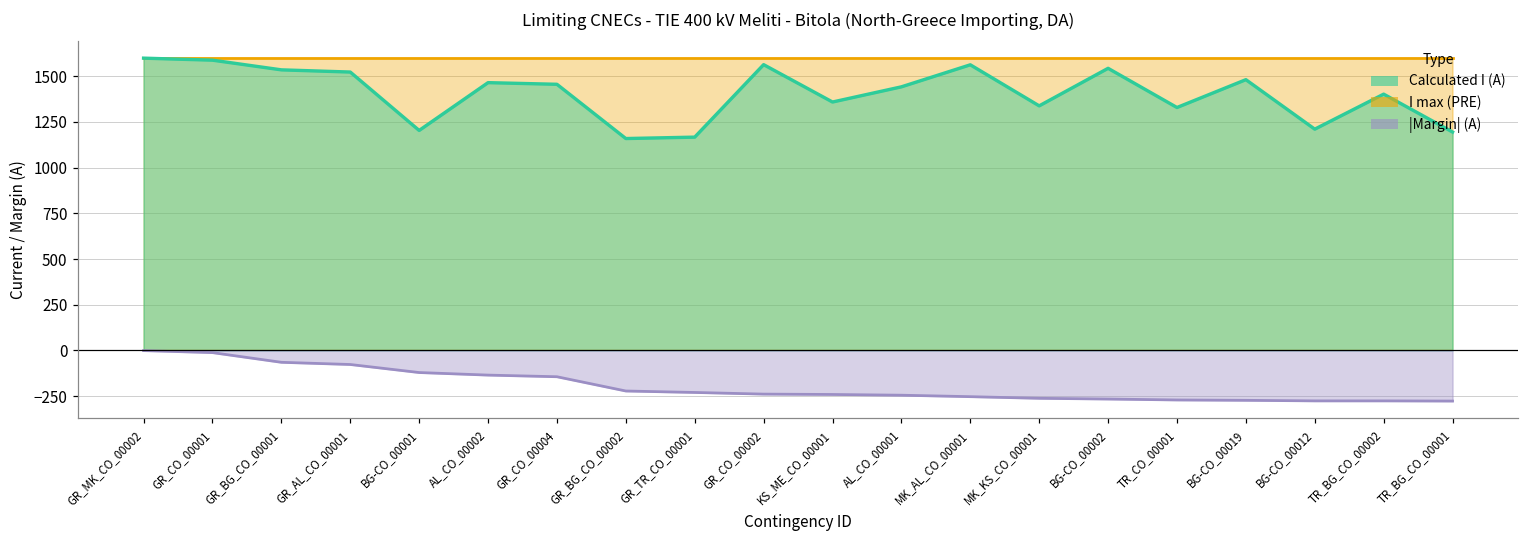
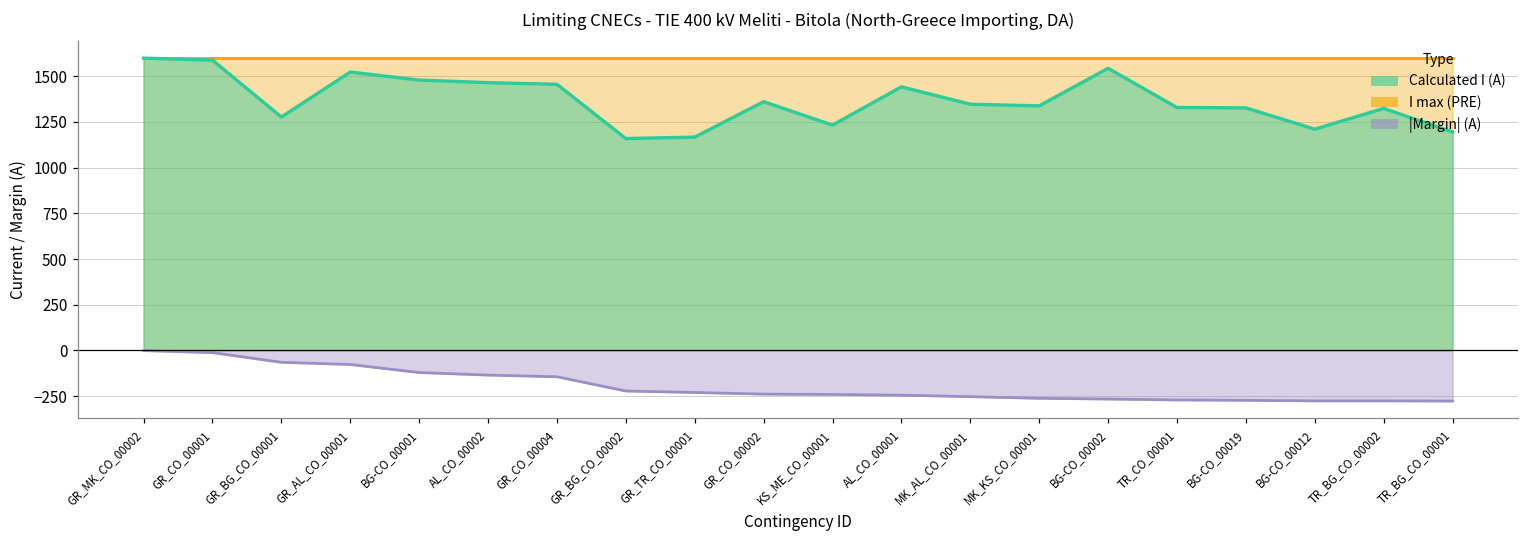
Calculated I (A), GR_BG_CO_00001: 1540 -> 1280
Calculated I (A), BG-CO_00001: 1200 -> 1480
Calculated I (A), GR_CO_00002: 1560 -> 1360
Calculated I (A), KS_ME_CO_00001: 1360 -> 1230
Calculated I (A), MK_AL_CO_00001: 1560 -> 1350
Calculated I (A), BG-CO_00019: 1480 -> 1330
Calculated I (A), TR_BG_CO_00002: 1400 -> 1320
